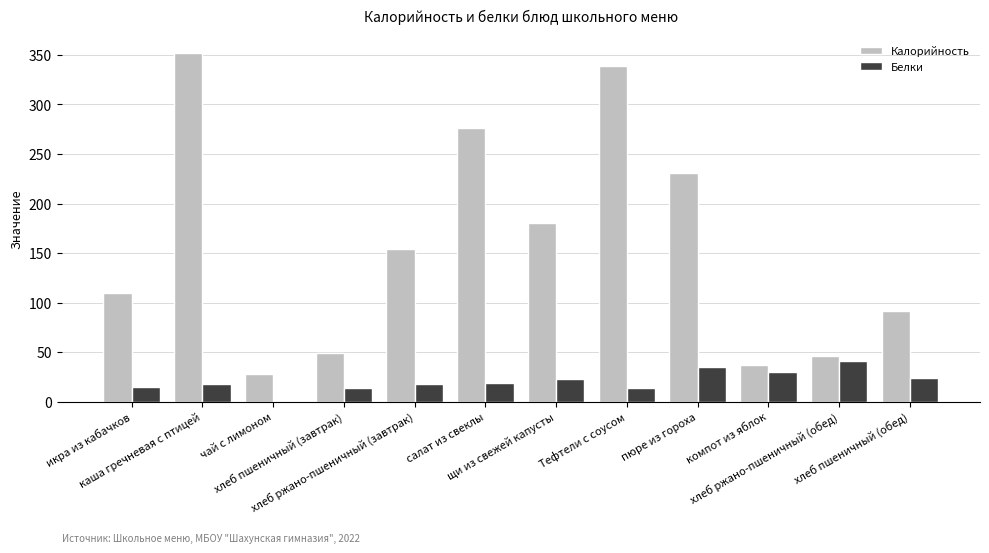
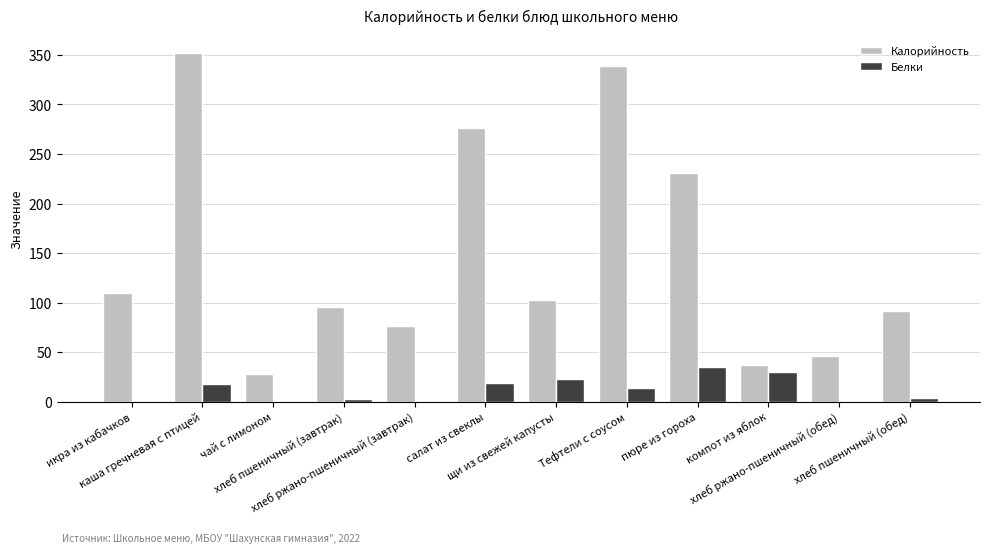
Белки, икра из кабачков: 20 -> 0
Калорийность, хлеб пшеничный (завтрак): 50 -> 100
Белки, хлеб пшеничный (завтрак): 10 -> 0
Калорийность, хлеб ржано-пшеничный (завтрак): 150 -> 80
Белки, хлеб ржано-пшеничный (завтрак): 20 -> 0
Калорийность, щи из свежей капусты: 180 -> 100
Белки, хлеб ржано-пшеничный (обед): 40 -> 0
Белки, хлеб пшеничный (обед): 20 -> 0
